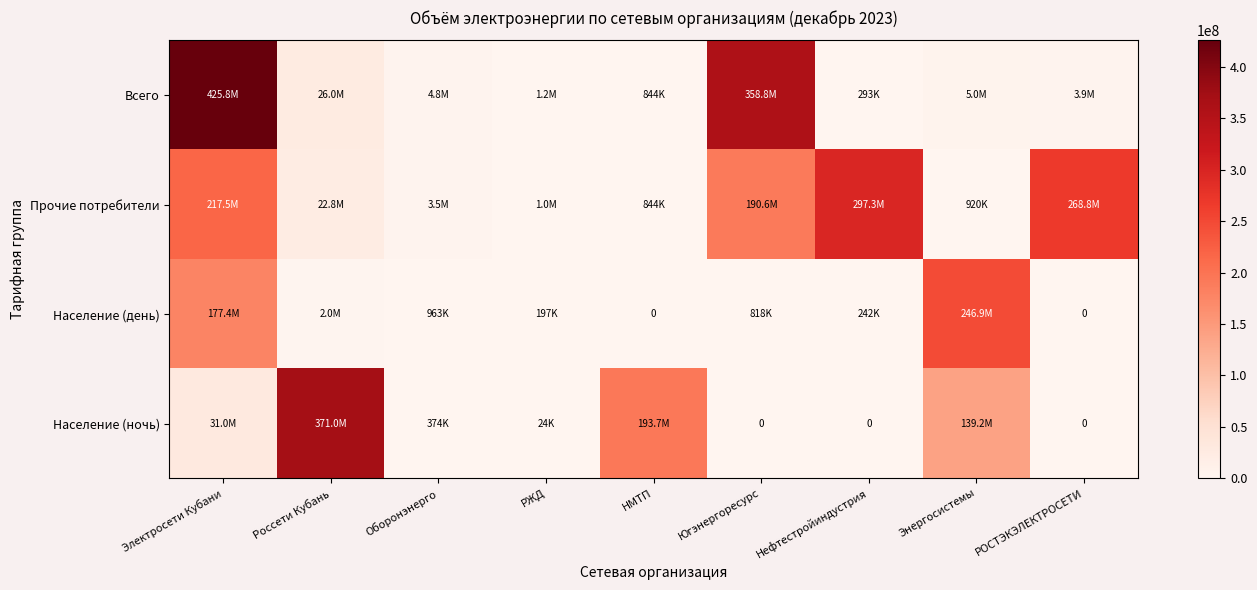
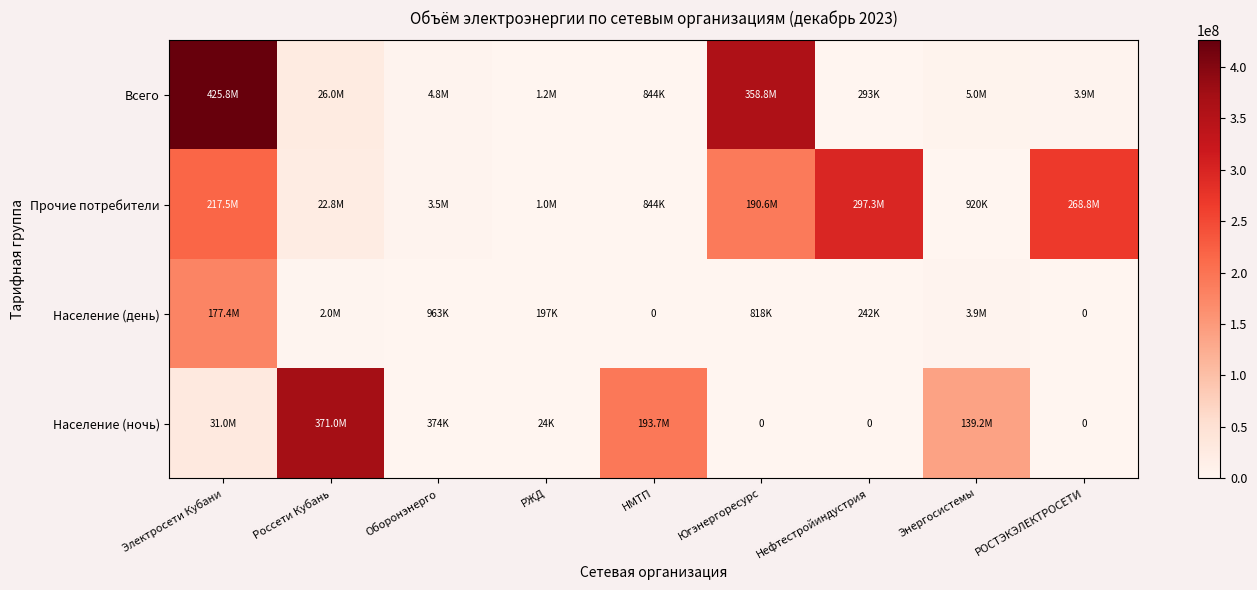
Население (день), Энергосистемы: 246.9M -> 3.9M
